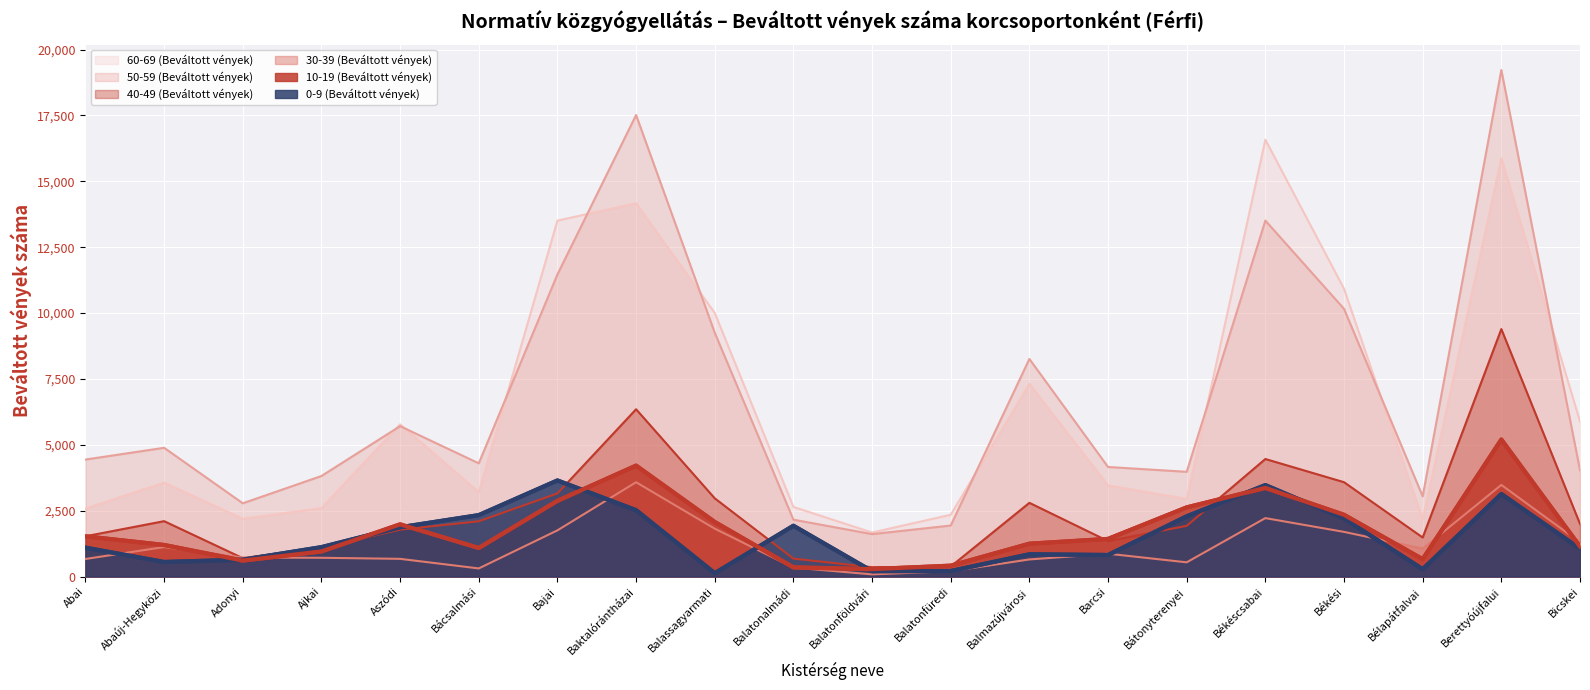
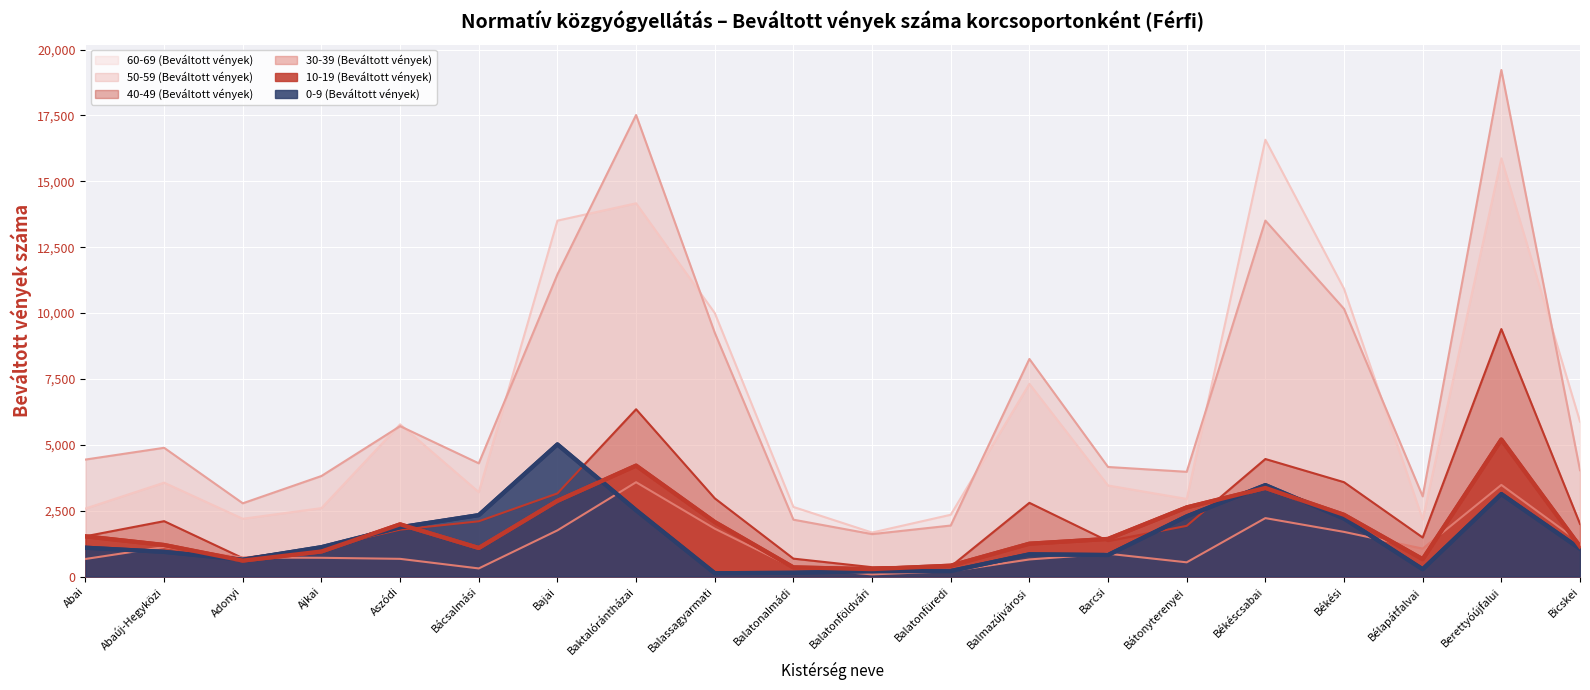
0-9 (Beváltott vények), Abaúj-Hegyközi: 600 -> 900
0-9 (Beváltott vények), Bajai: 3,600 -> 5,000
0-9 (Beváltott vények), Balatonalmádi: 1,900 -> 100
